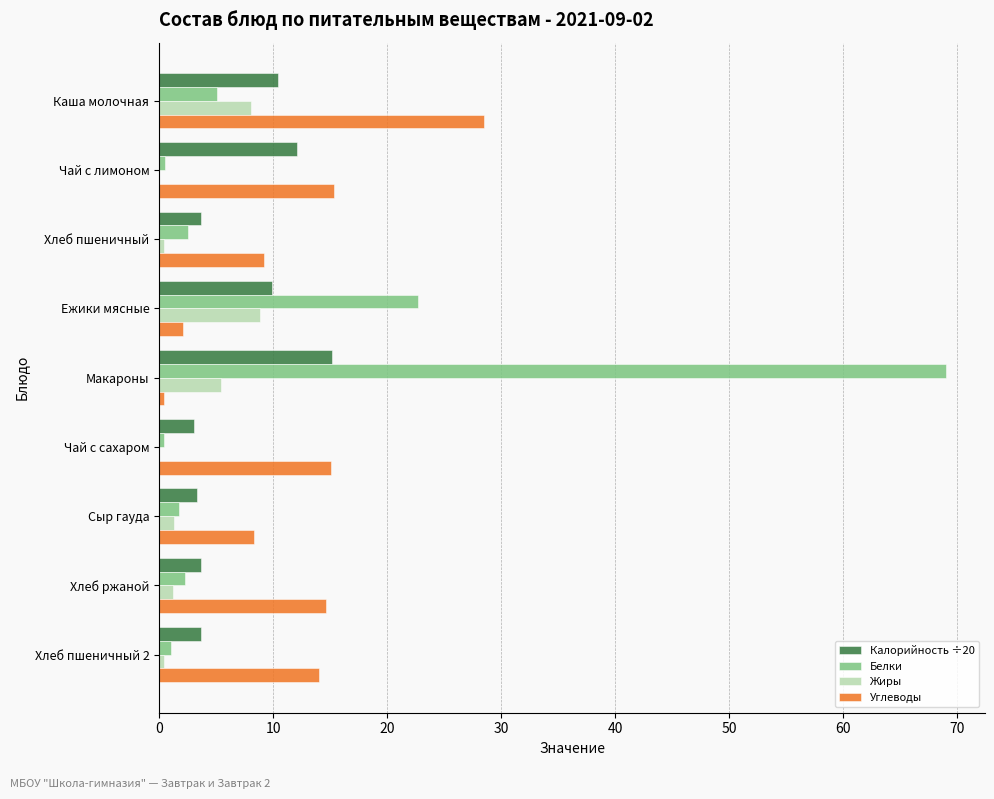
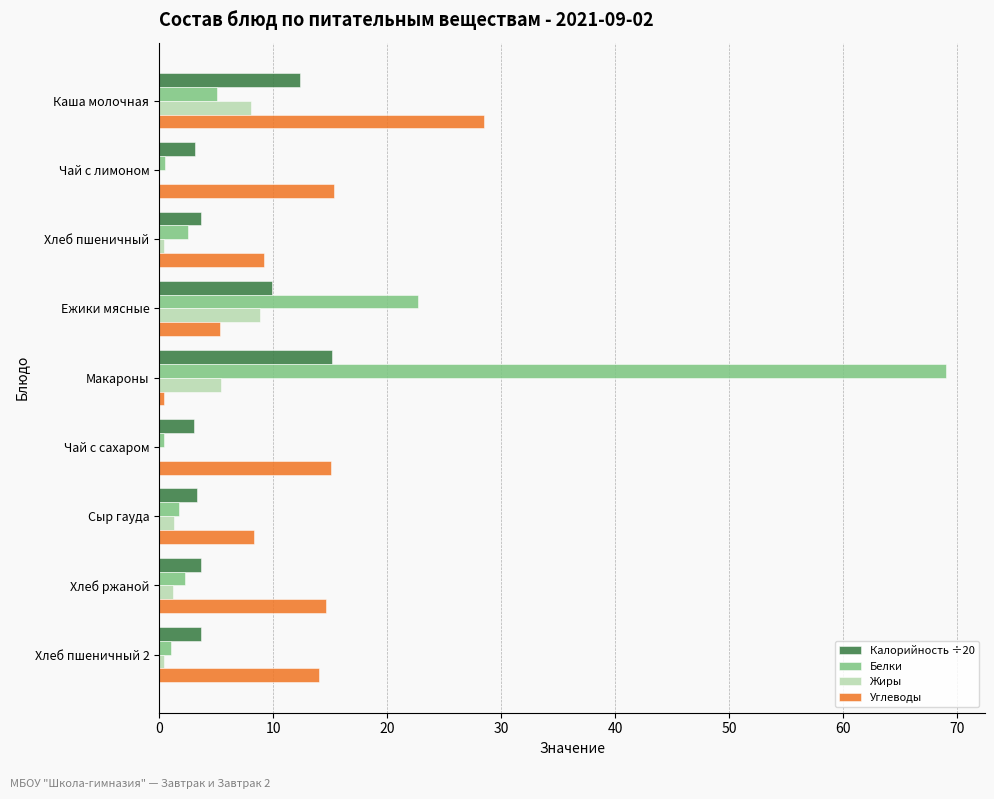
Калорийность ÷20, Каша молочная: 10.4 -> 12.4
Калорийность ÷20, Чай с лимоном: 12.1 -> 3.2
Углеводы, Ежики мясные: 2.1 -> 5.3
